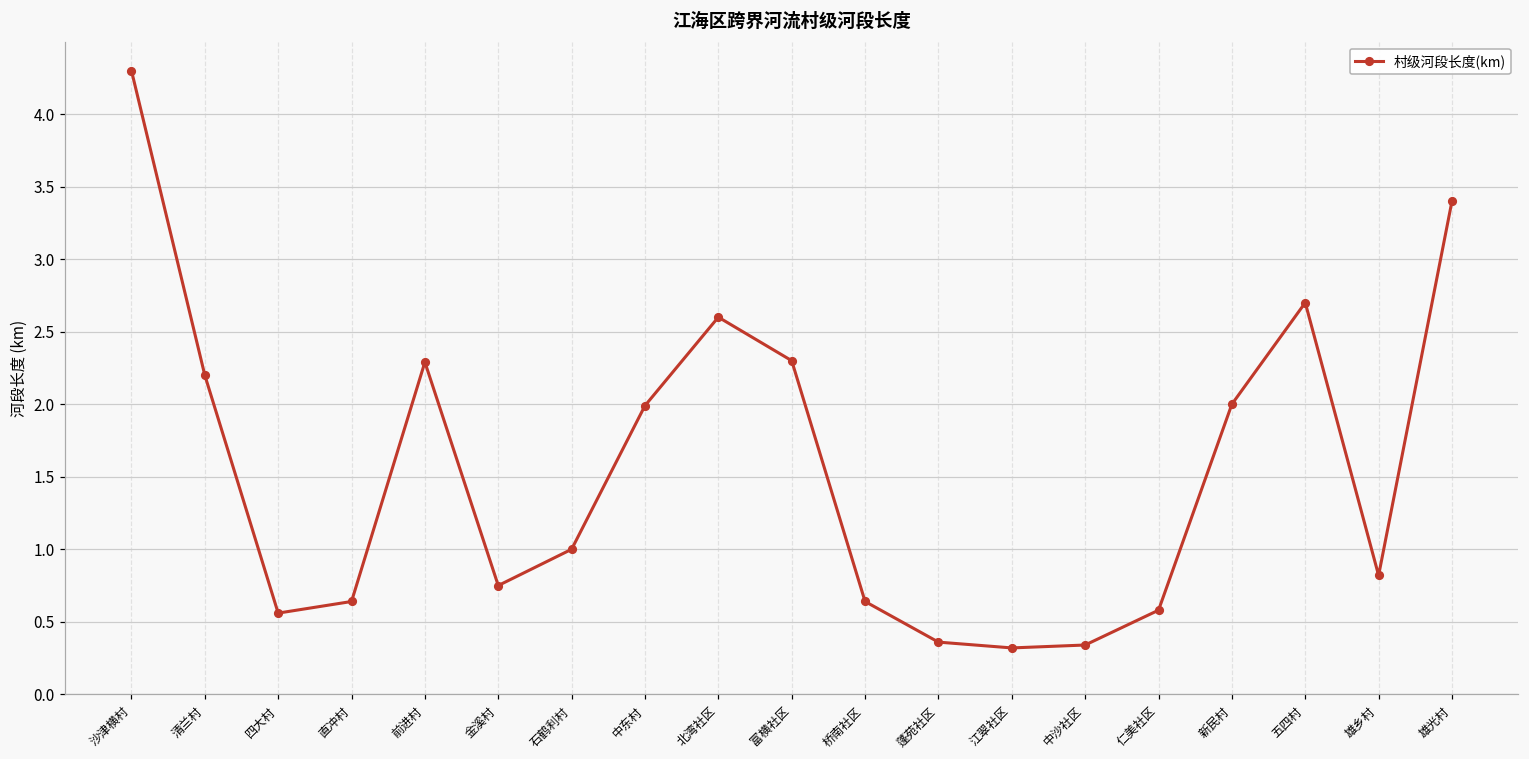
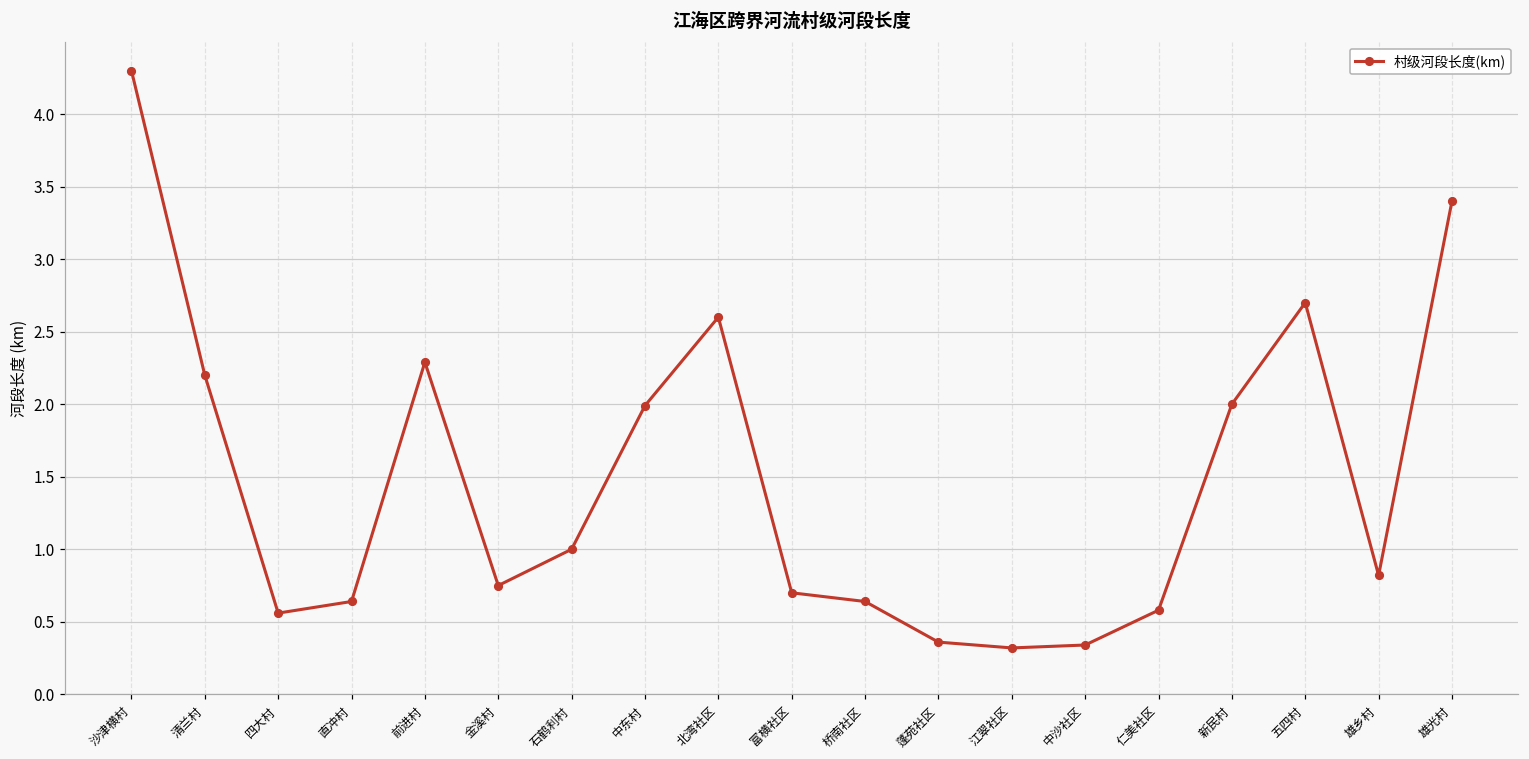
富横社区: 2.3 -> 0.7
